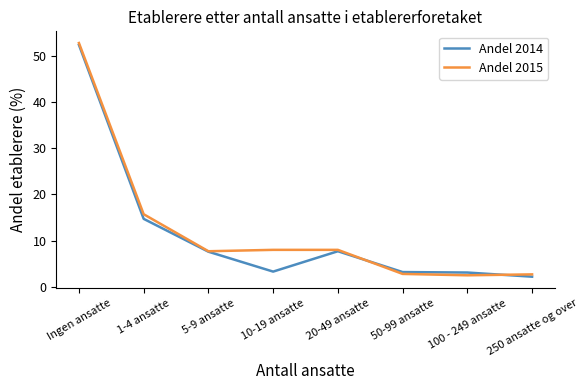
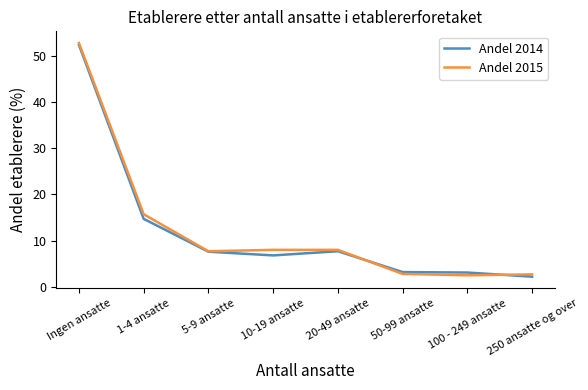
Andel 2014, 10-19 ansatte: 3 -> 7
